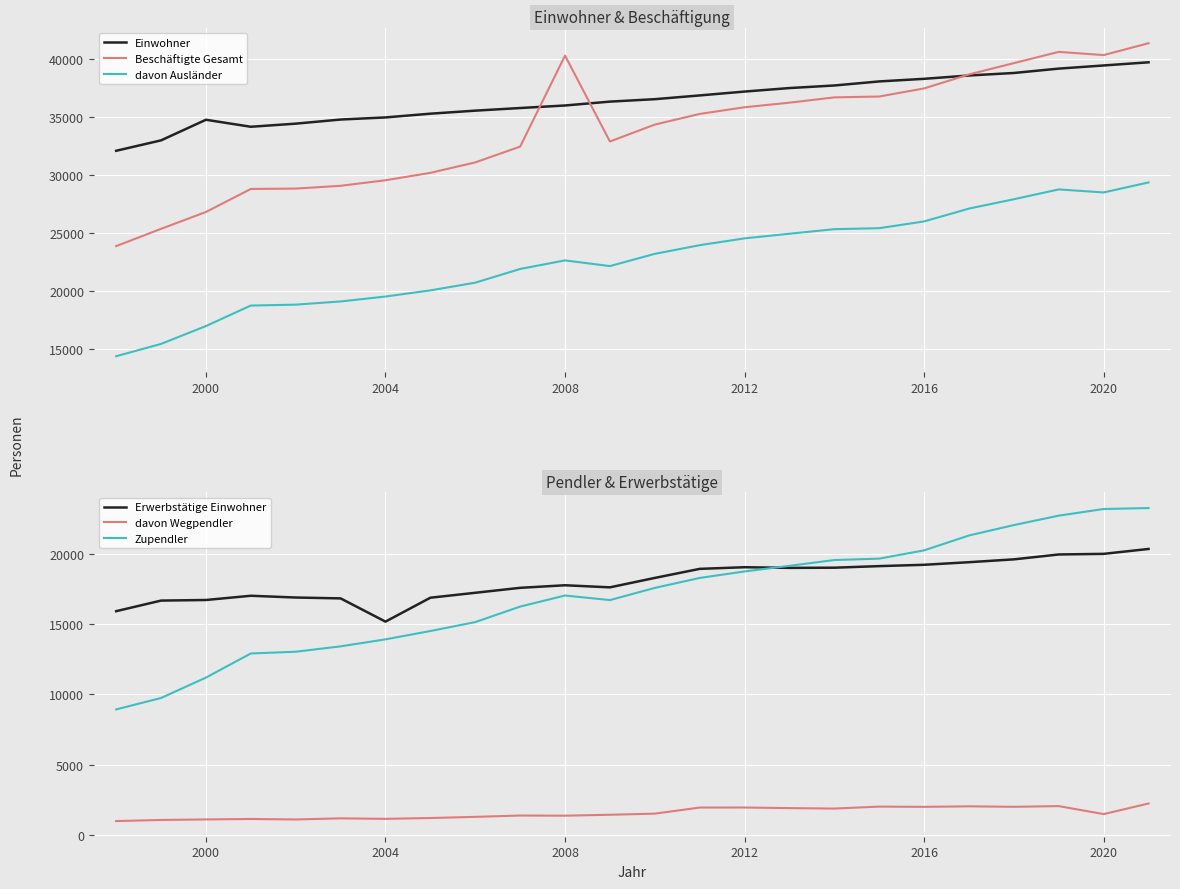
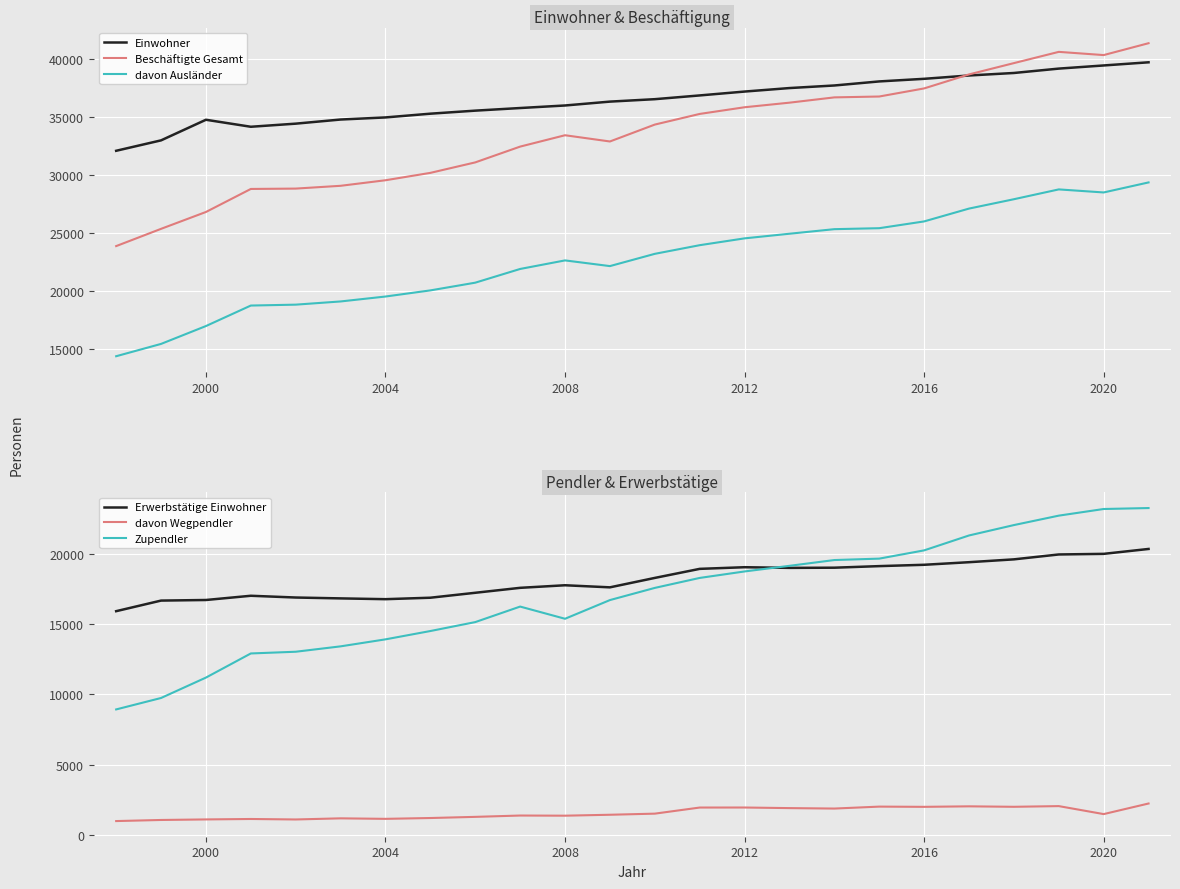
Einwohner & Beschäftigung, Beschäftigte Gesamt, 2008: 40300 -> 33400
Pendler & Erwerbstätige, Erwerbstätige Einwohner, 2004: 15200 -> 16800
Pendler & Erwerbstätige, Zupendler, 2008: 17000 -> 15400
